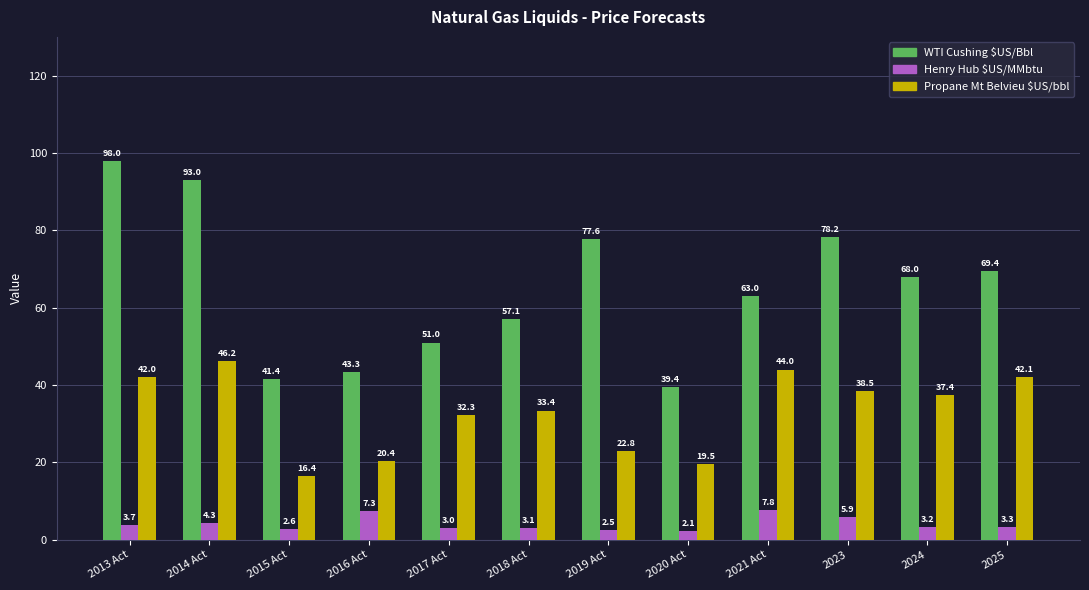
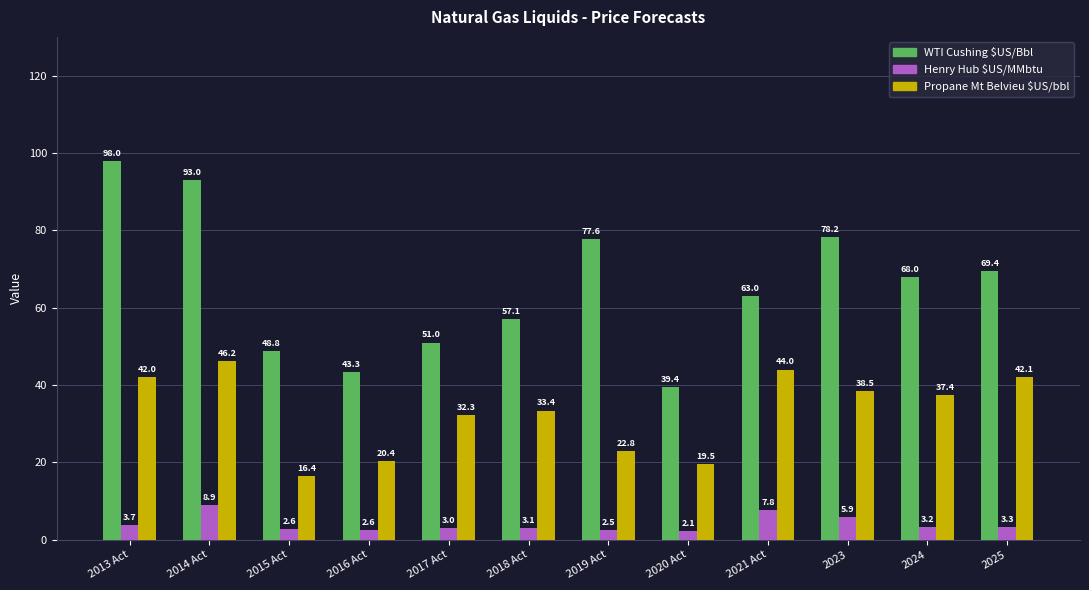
Henry Hub $US/MMbtu, 2014 Act: 4.3 -> 8.9
WTI Cushing $US/Bbl, 2015 Act: 41.4 -> 48.8
Henry Hub $US/MMbtu, 2016 Act: 7.3 -> 2.6
